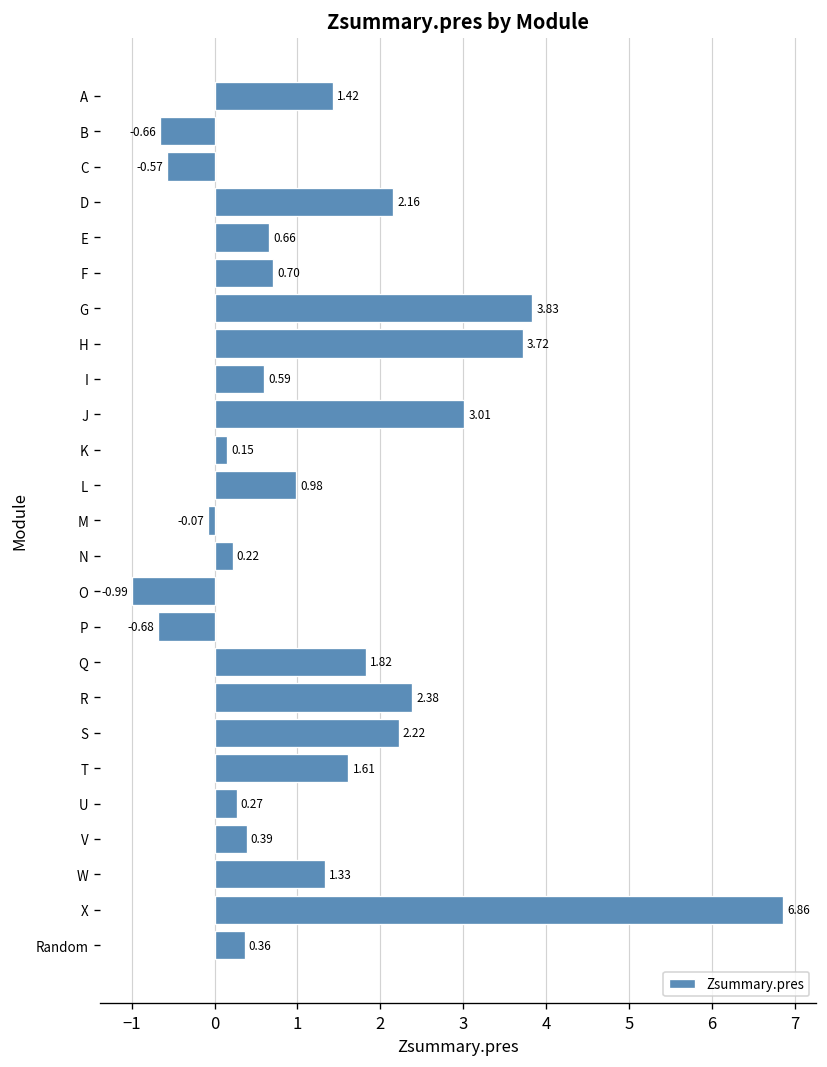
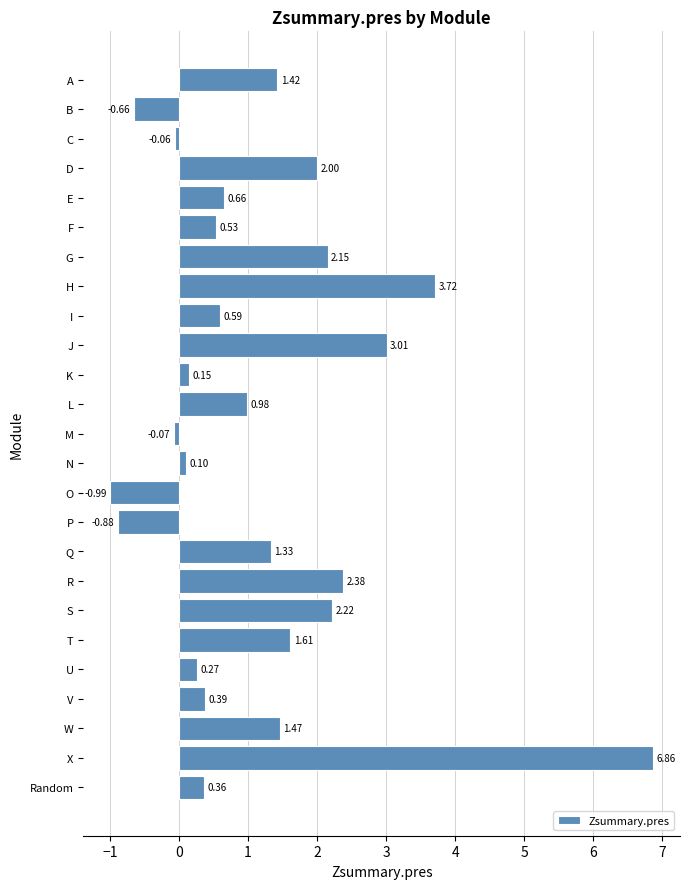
C: -0.57 -> -0.06
D: 2.16 -> 2.00
F: 0.70 -> 0.53
G: 3.83 -> 2.15
N: 0.22 -> 0.10
P: -0.68 -> -0.88
Q: 1.82 -> 1.33
W: 1.33 -> 1.47
